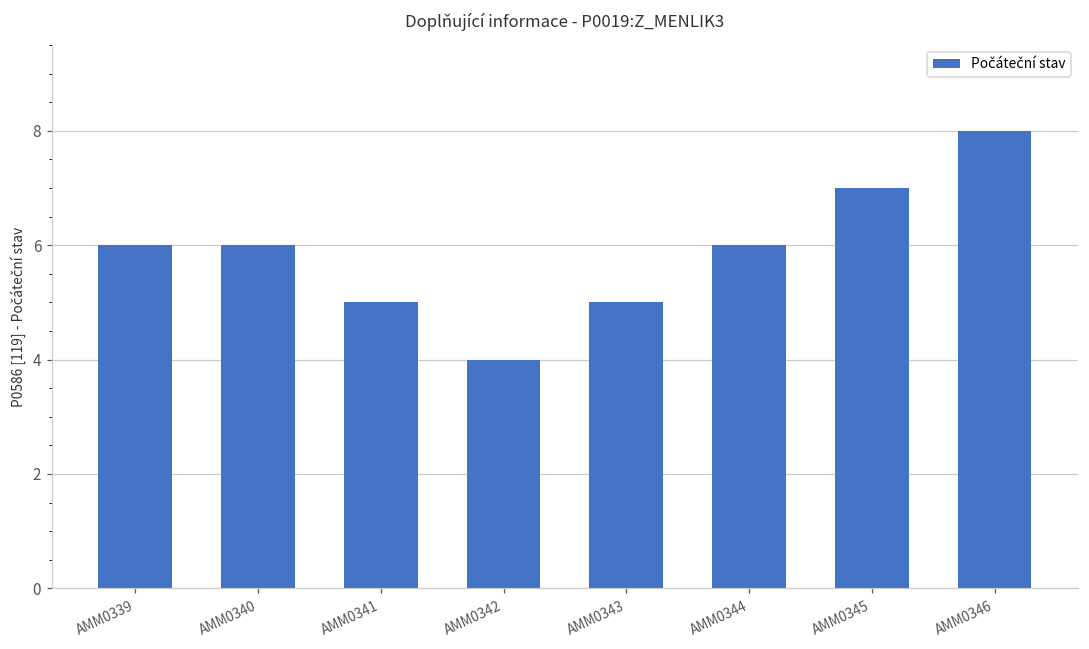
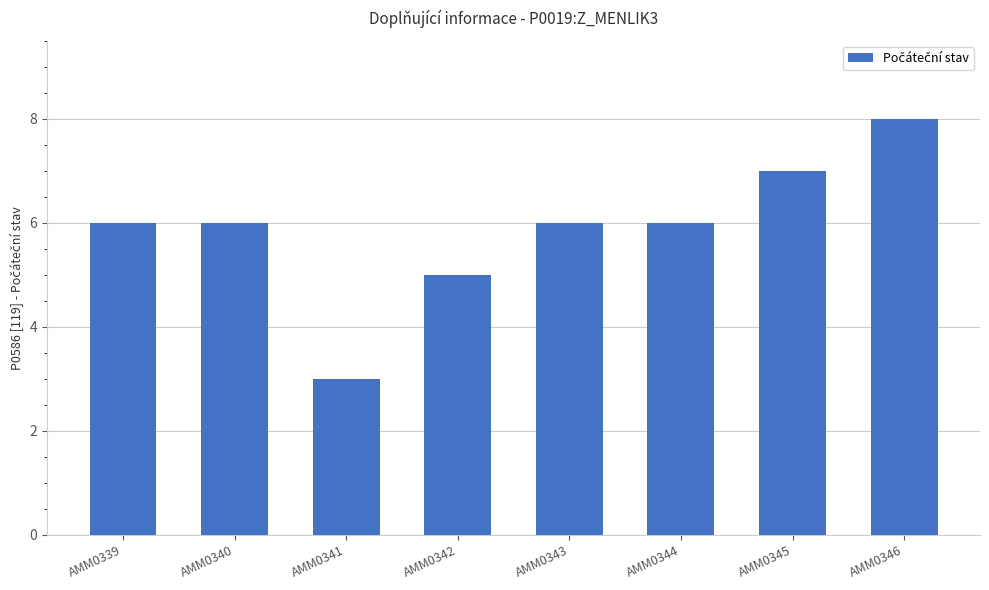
AMM0341: 5 -> 3
AMM0342: 4 -> 5
AMM0343: 5 -> 6
